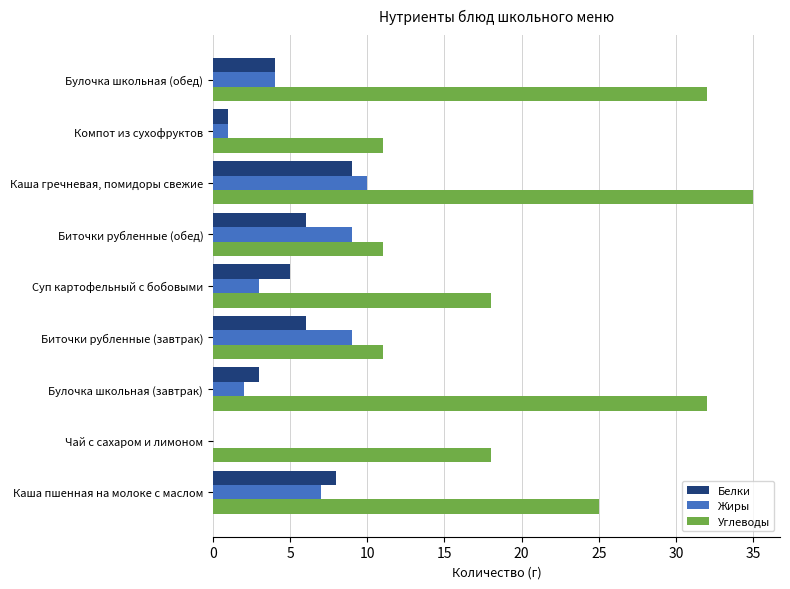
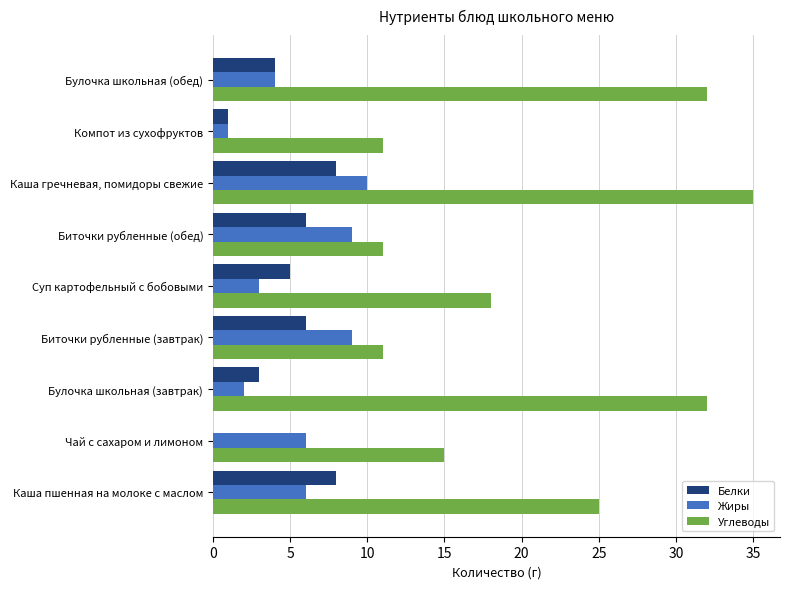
Белки, Каша гречневая, помидоры свежие: 9 -> 8
Жиры, Чай с сахаром и лимоном: 0 -> 6
Углеводы, Чай с сахаром и лимоном: 18 -> 15
Жиры, Каша пшенная на молоке с маслом: 7 -> 6
